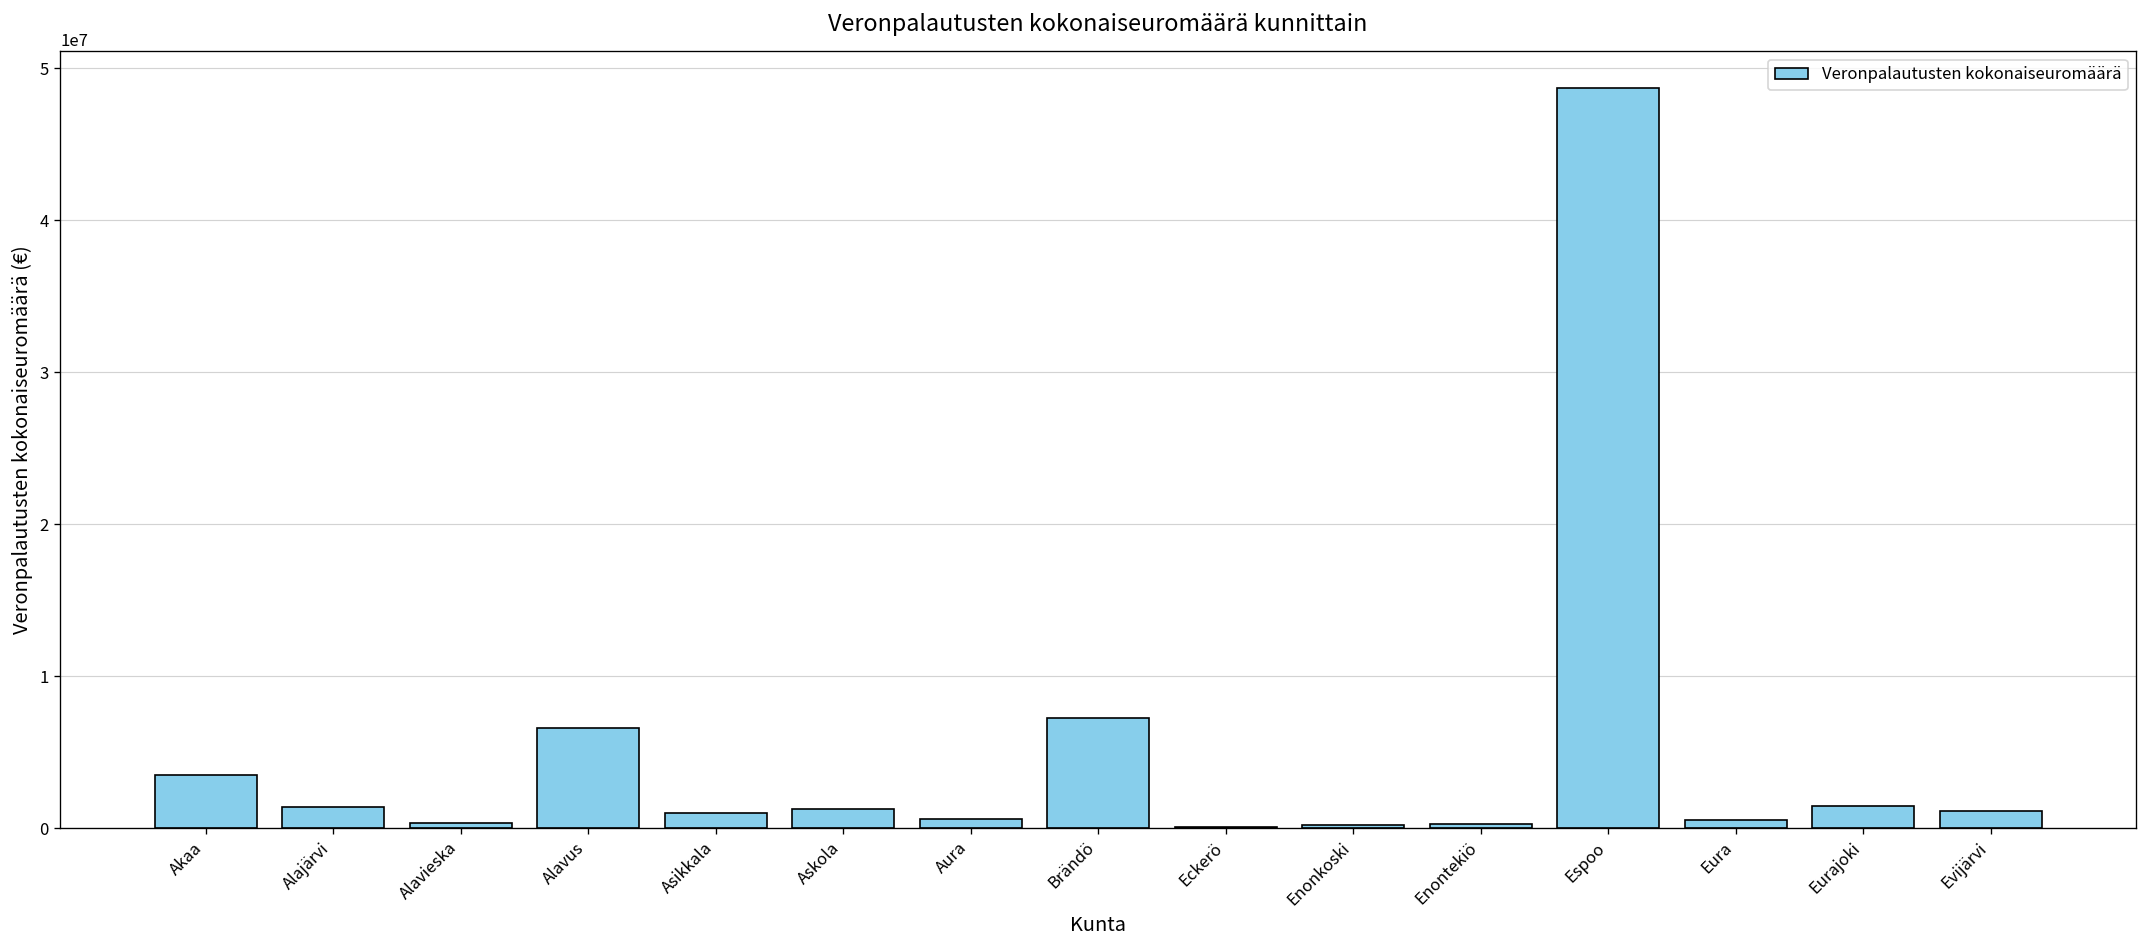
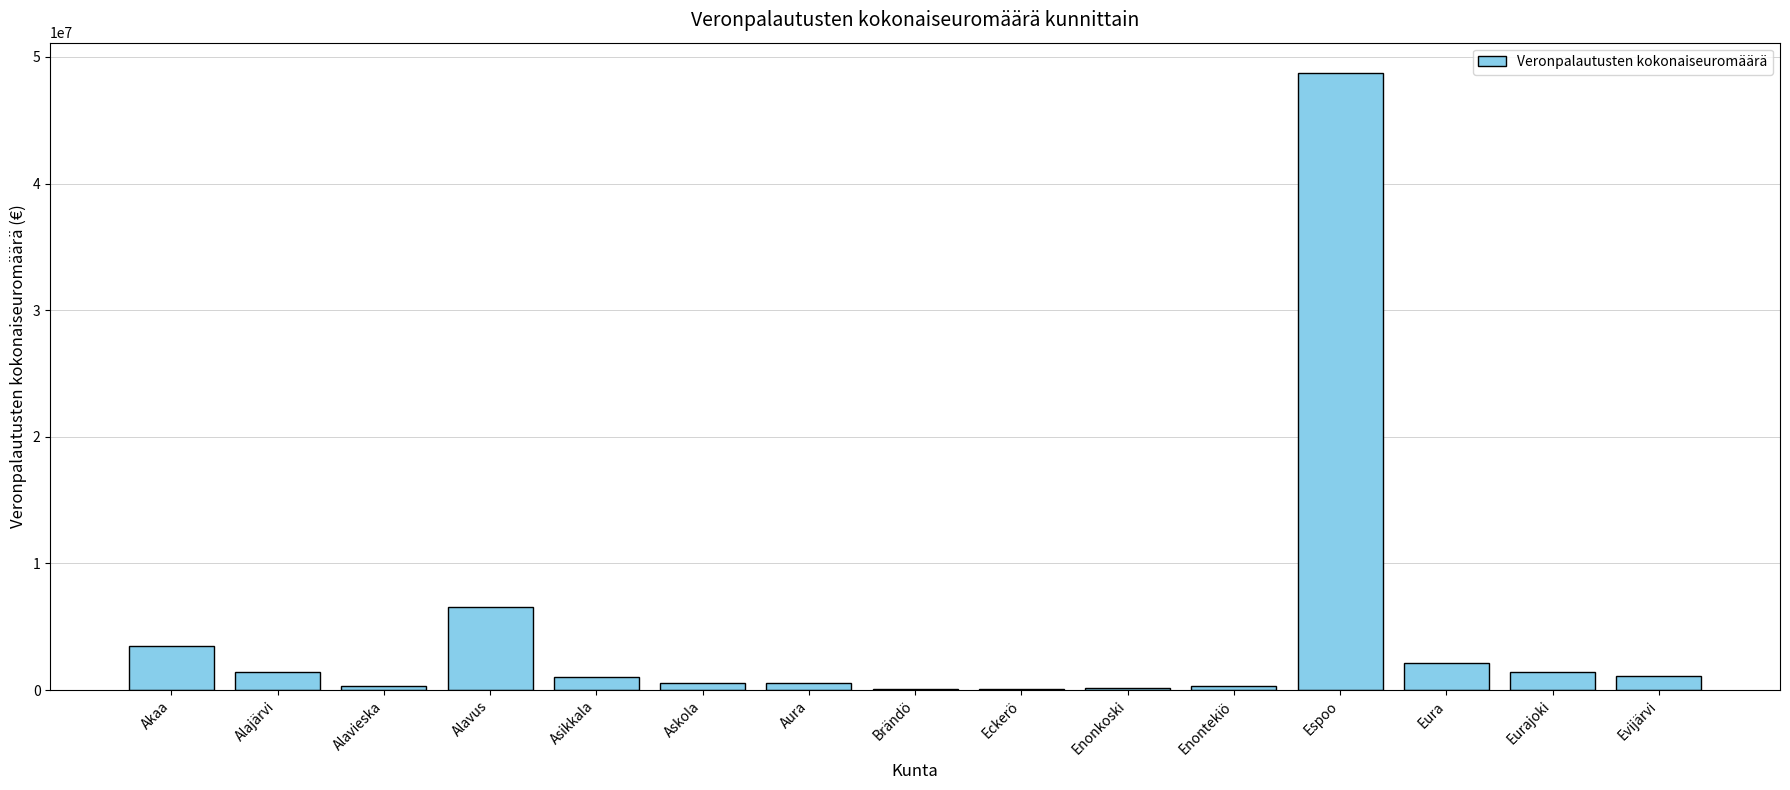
Askola: 1300000 -> 600000
Brändö: 7300000 -> 0
Eura: 600000 -> 2100000
